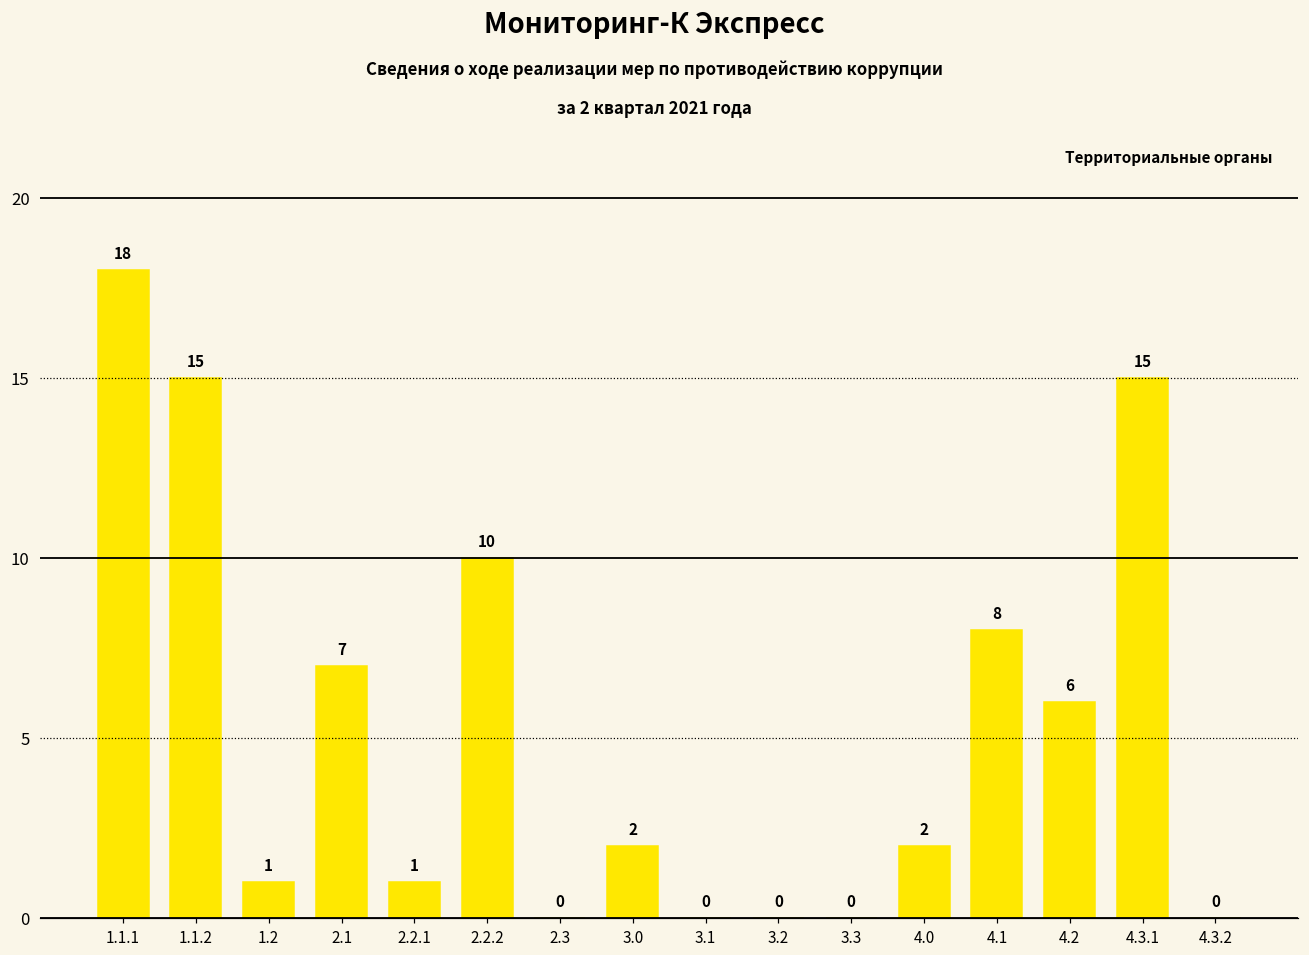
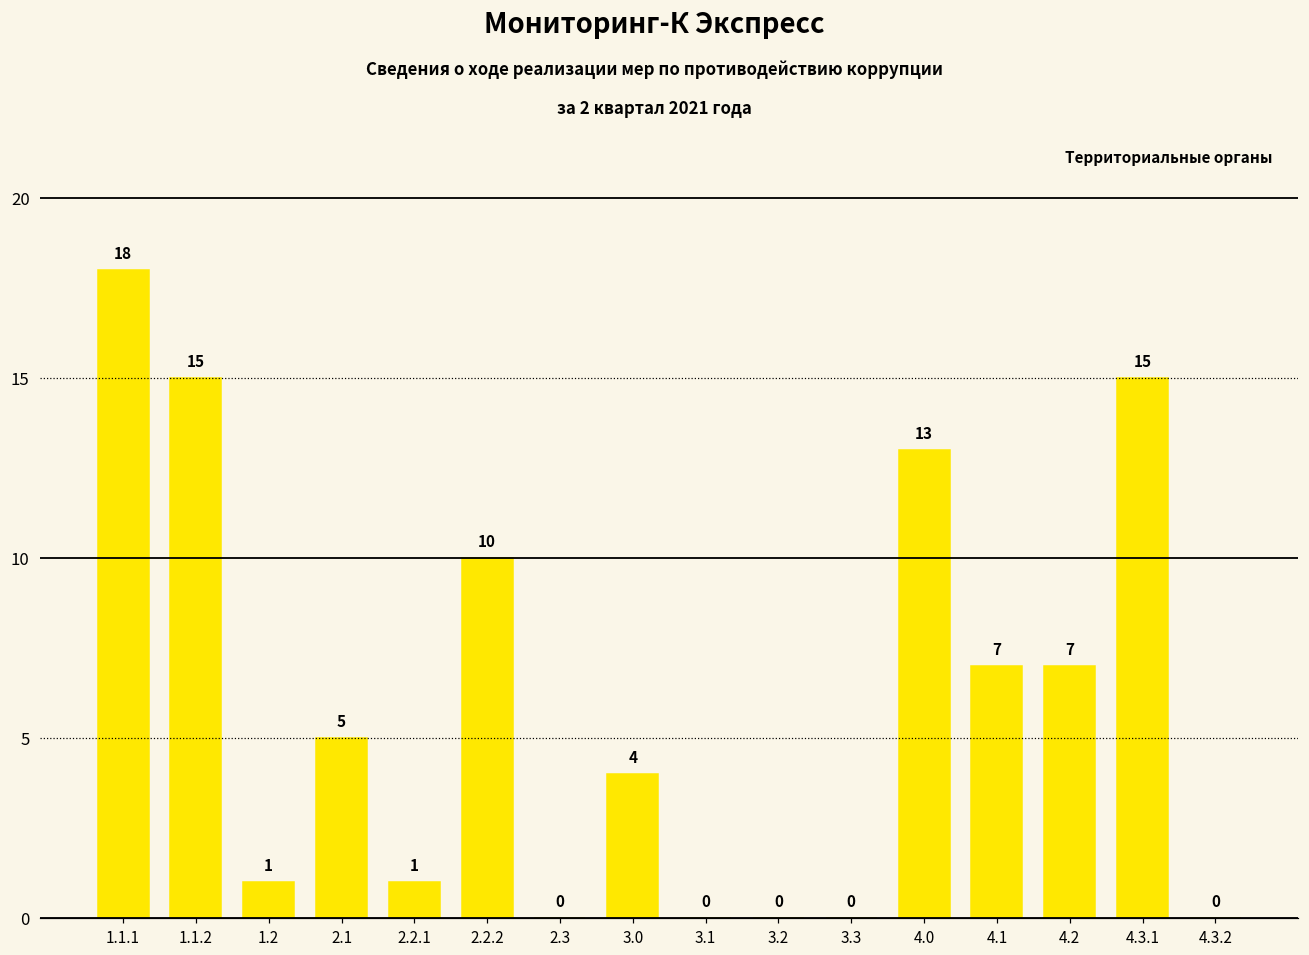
2.1: 7 -> 5
3.0: 2 -> 4
4.0: 2 -> 13
4.1: 8 -> 7
4.2: 6 -> 7
